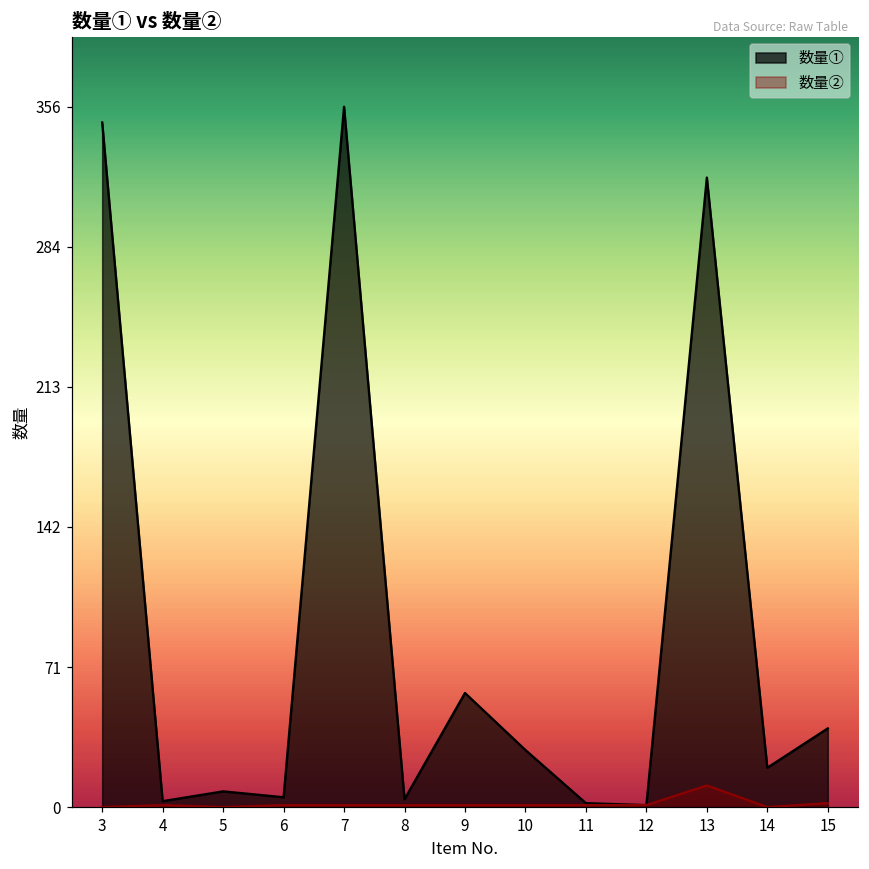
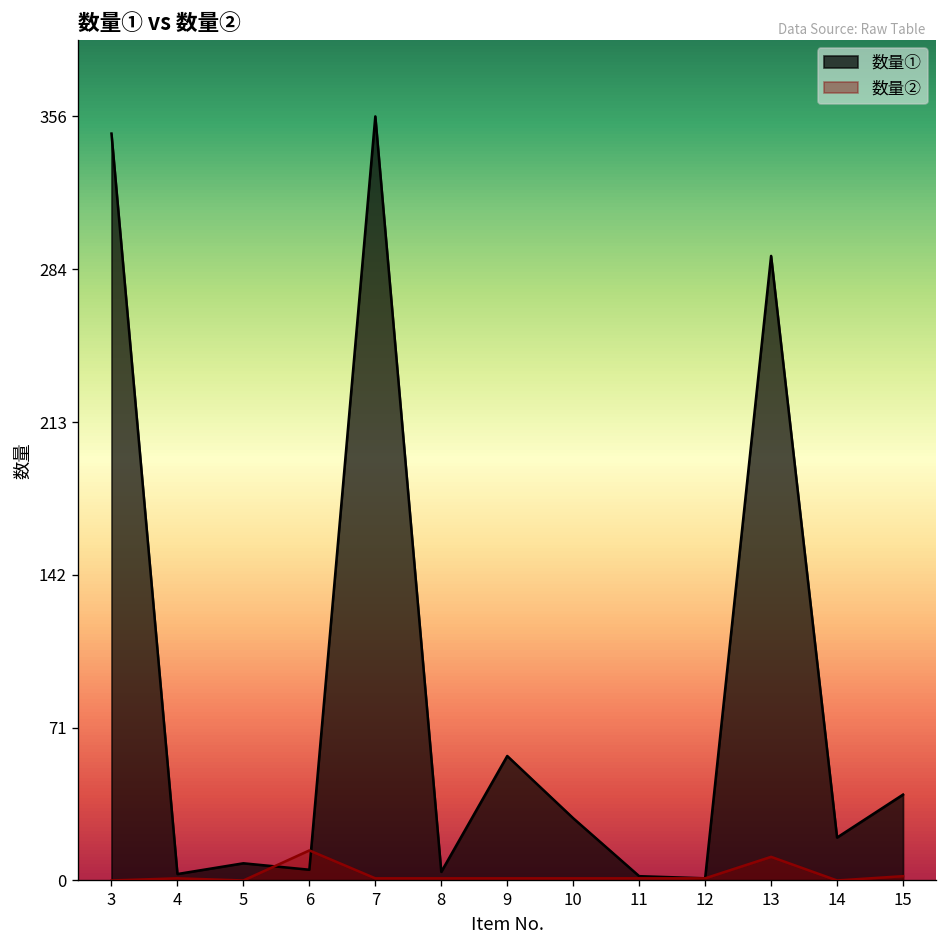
数量②, 6: 1 -> 14
数量①, 13: 320 -> 291
